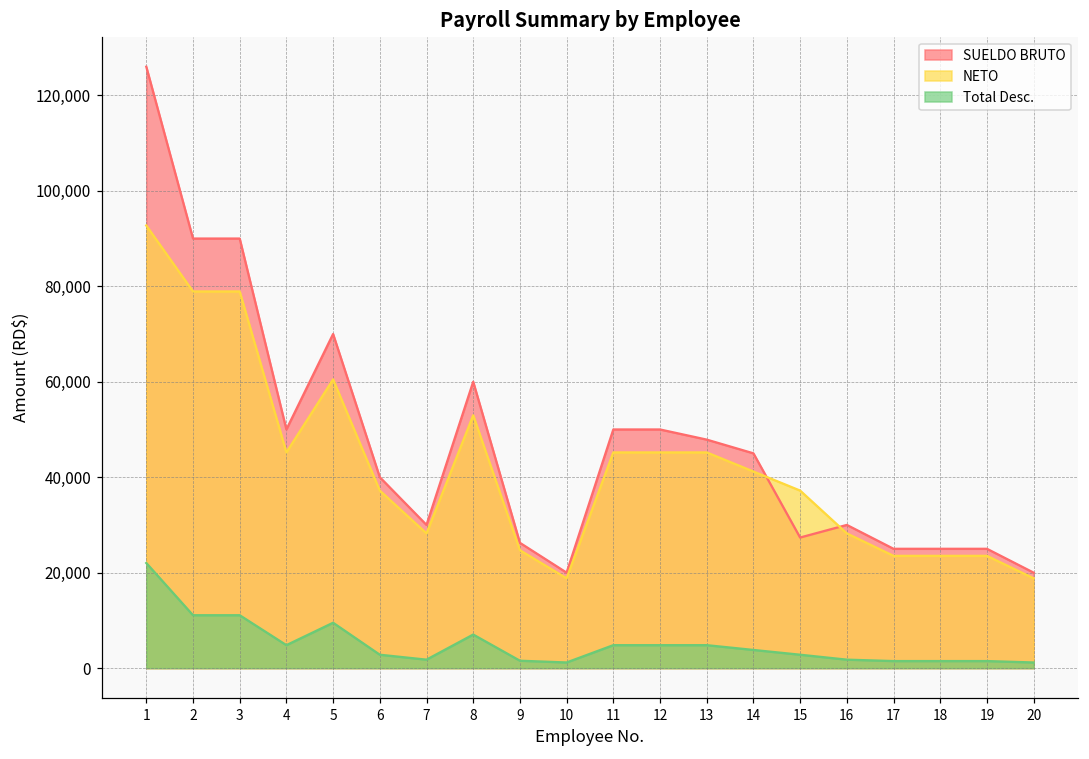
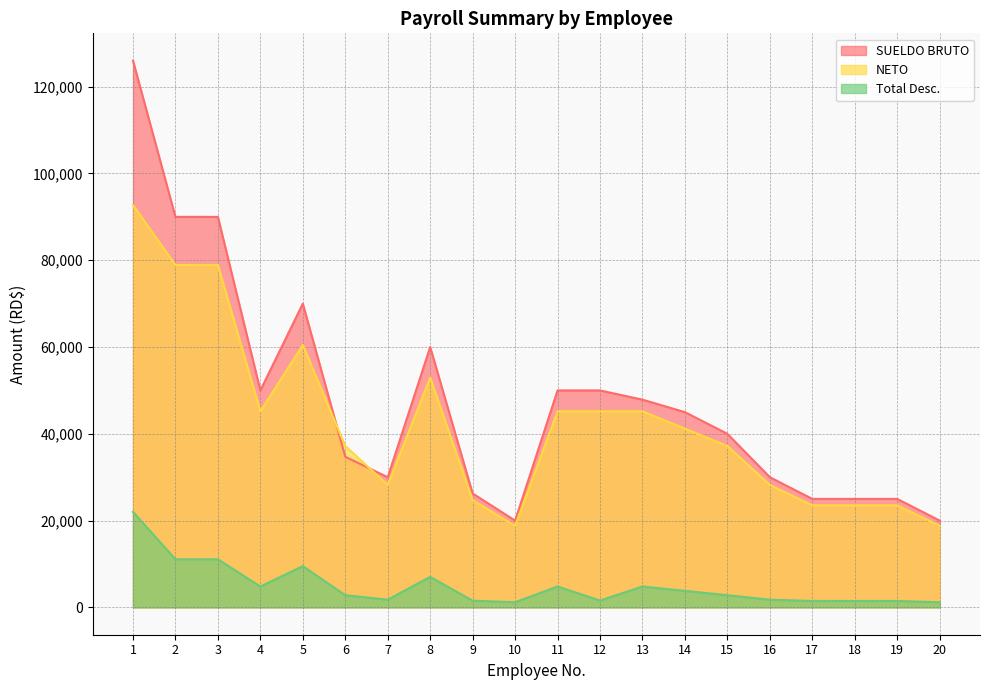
SUELDO BRUTO, 6: 40,000 -> 35,000
Total Desc., 12: 5,000 -> 2,000
SUELDO BRUTO, 15: 27,000 -> 40,000
